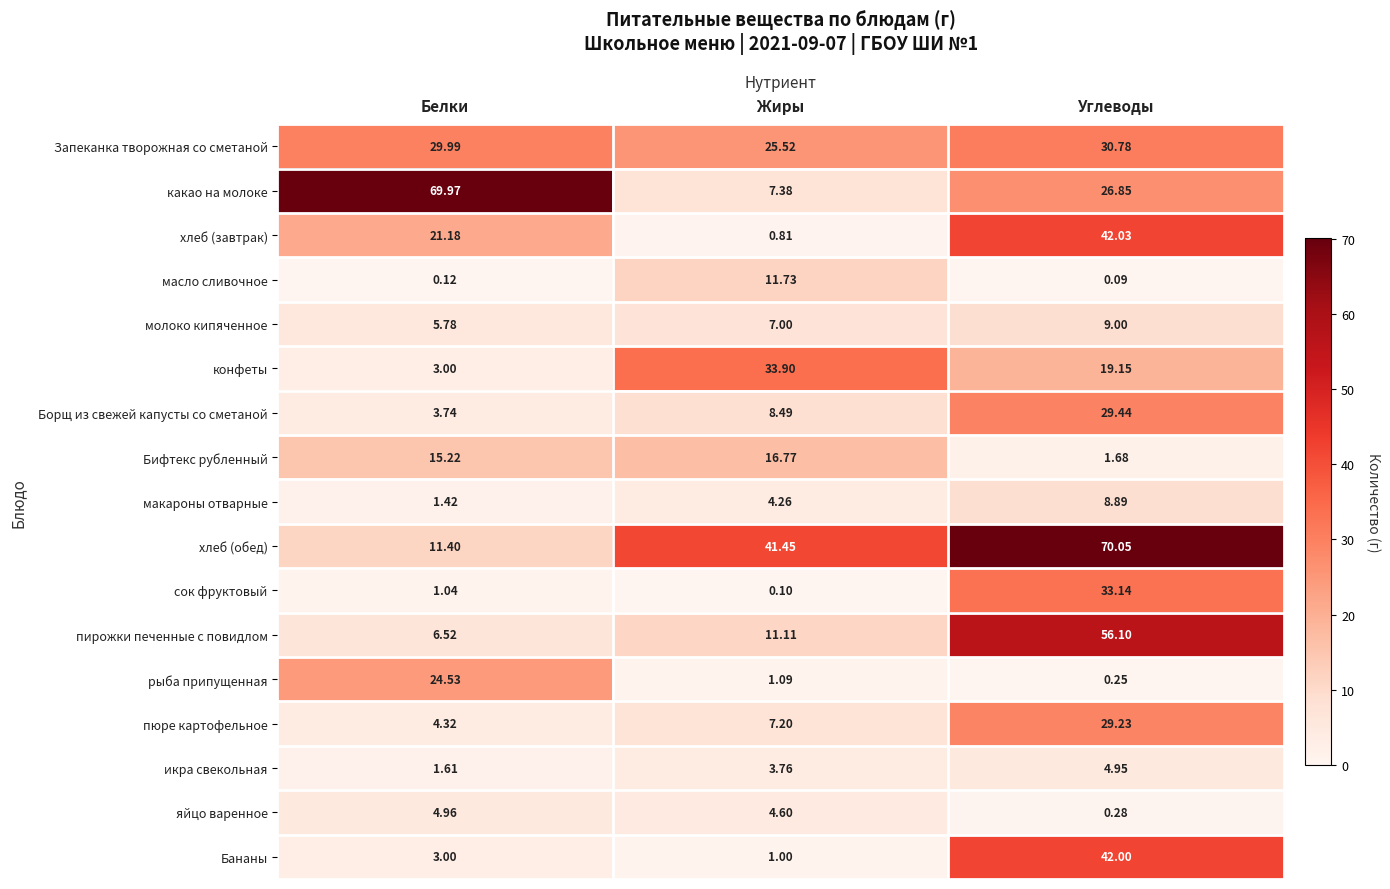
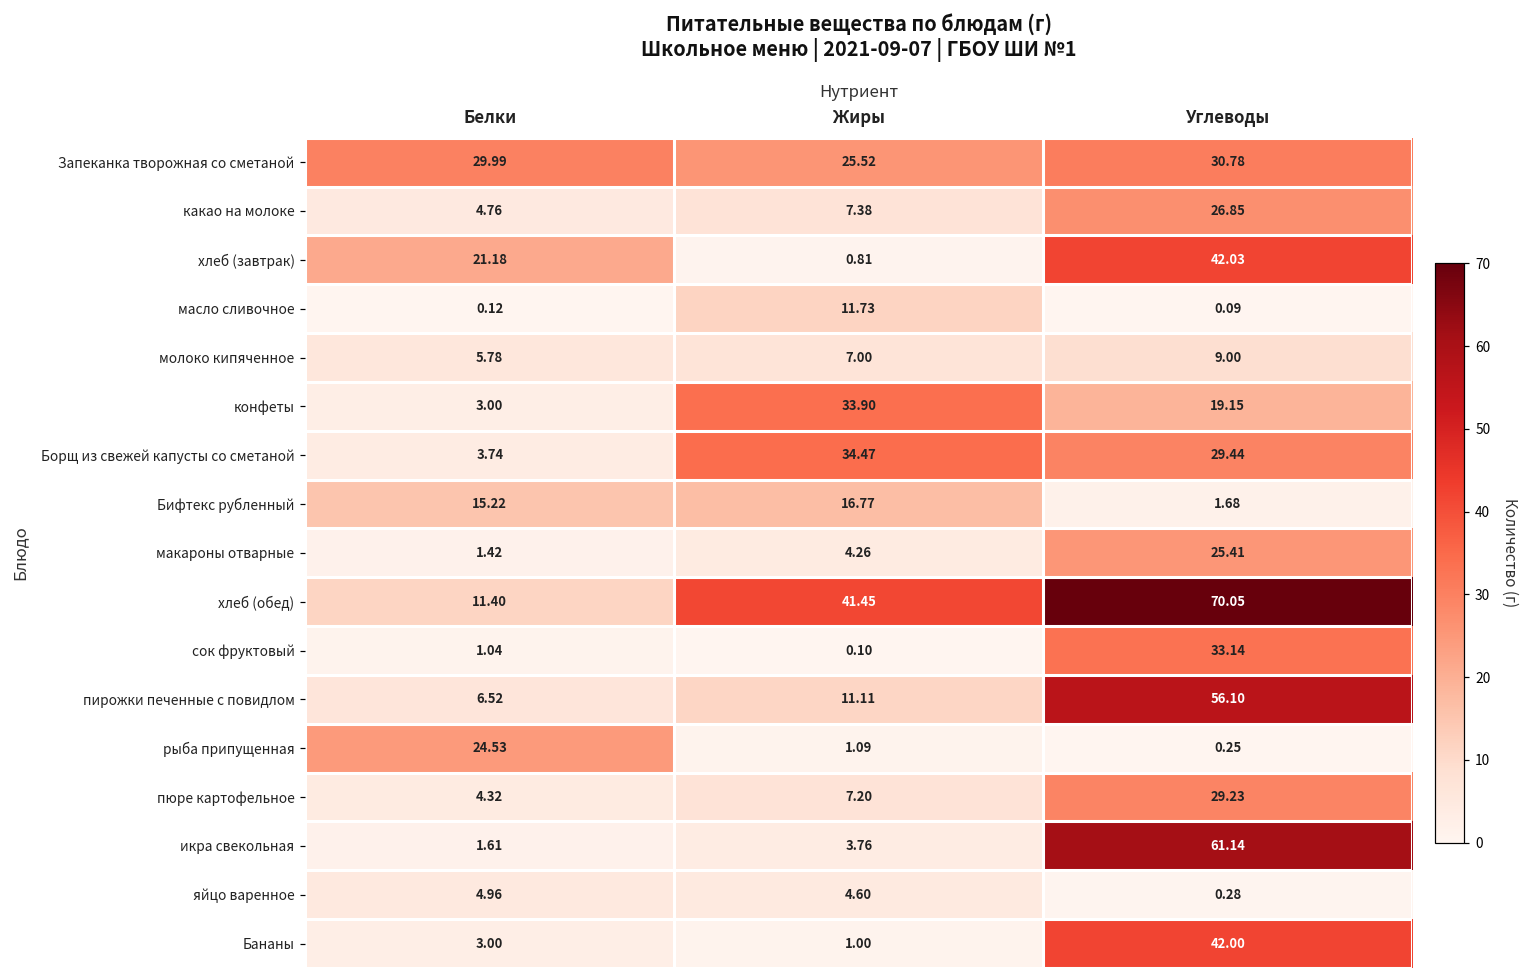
какао на молоке, Белки: 69.97 -> 4.76
Борщ из свежей капусты со сметаной, Жиры: 8.49 -> 34.47
макароны отварные, Углеводы: 8.89 -> 25.41
икра свекольная, Углеводы: 4.95 -> 61.14
